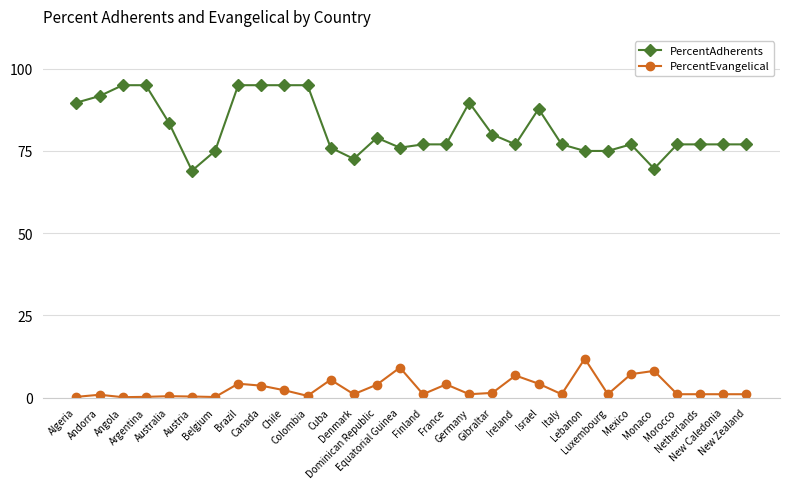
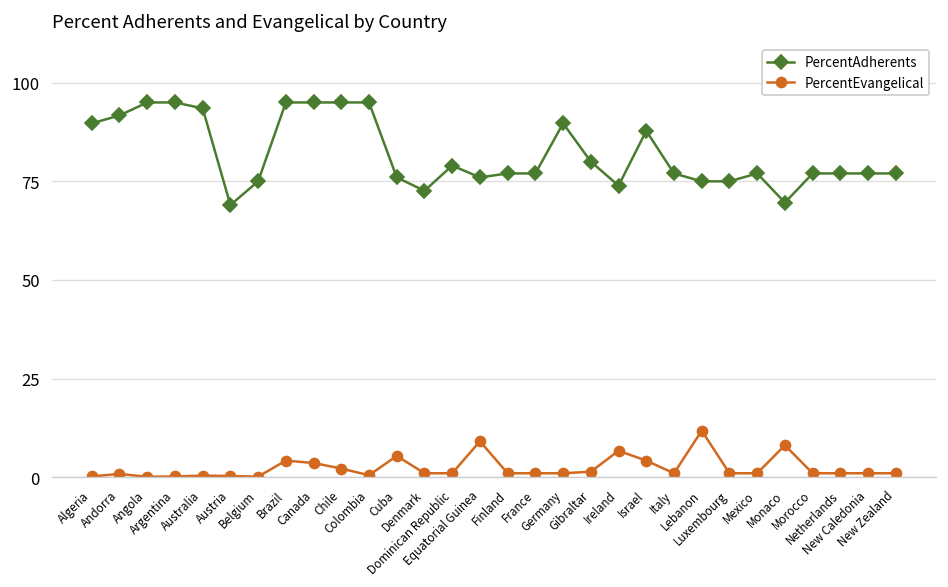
PercentAdherents, Australia: 84 -> 94
PercentEvangelical, Dominican Republic: 4 -> 1
PercentEvangelical, France: 4 -> 1
PercentAdherents, Ireland: 77 -> 74
PercentEvangelical, Mexico: 7 -> 1
